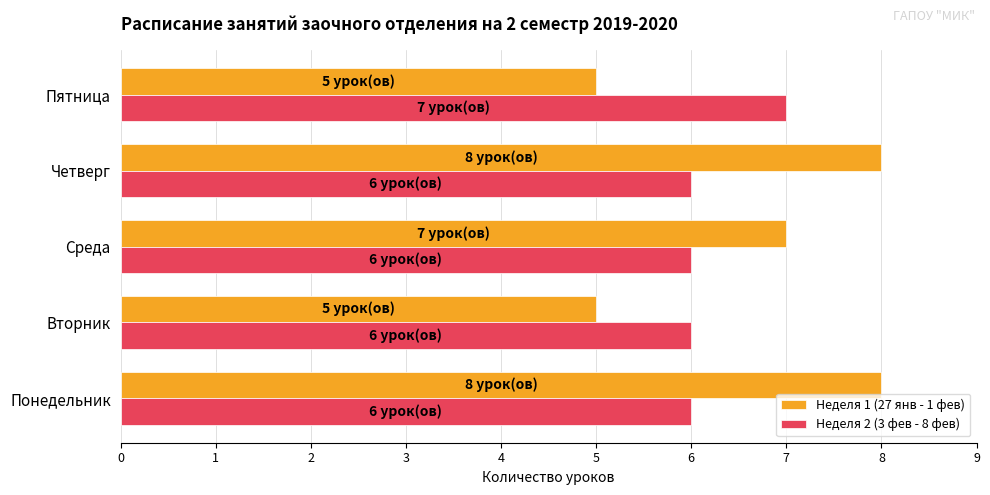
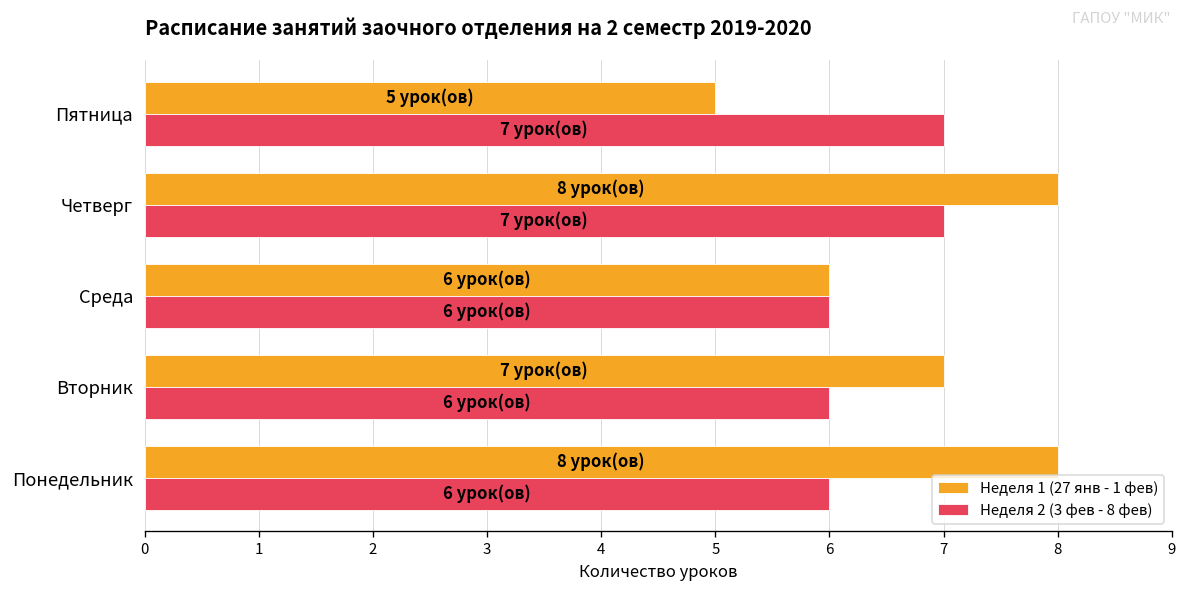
Неделя 2 (3 фев - 8 фев), Четверг: 6 -> 7
Неделя 1 (27 янв - 1 фев), Среда: 7 -> 6
Неделя 1 (27 янв - 1 фев), Вторник: 5 -> 7
